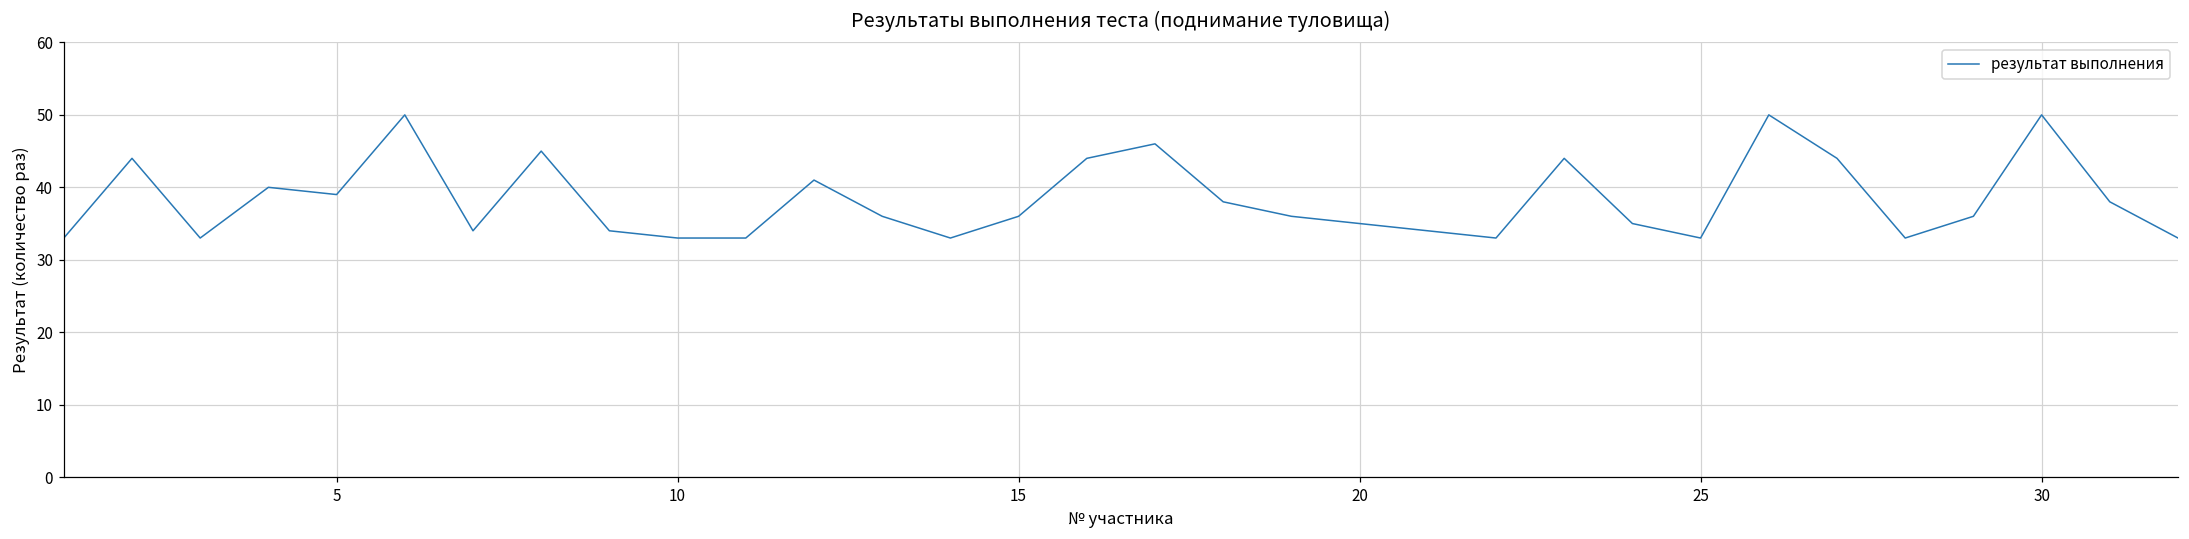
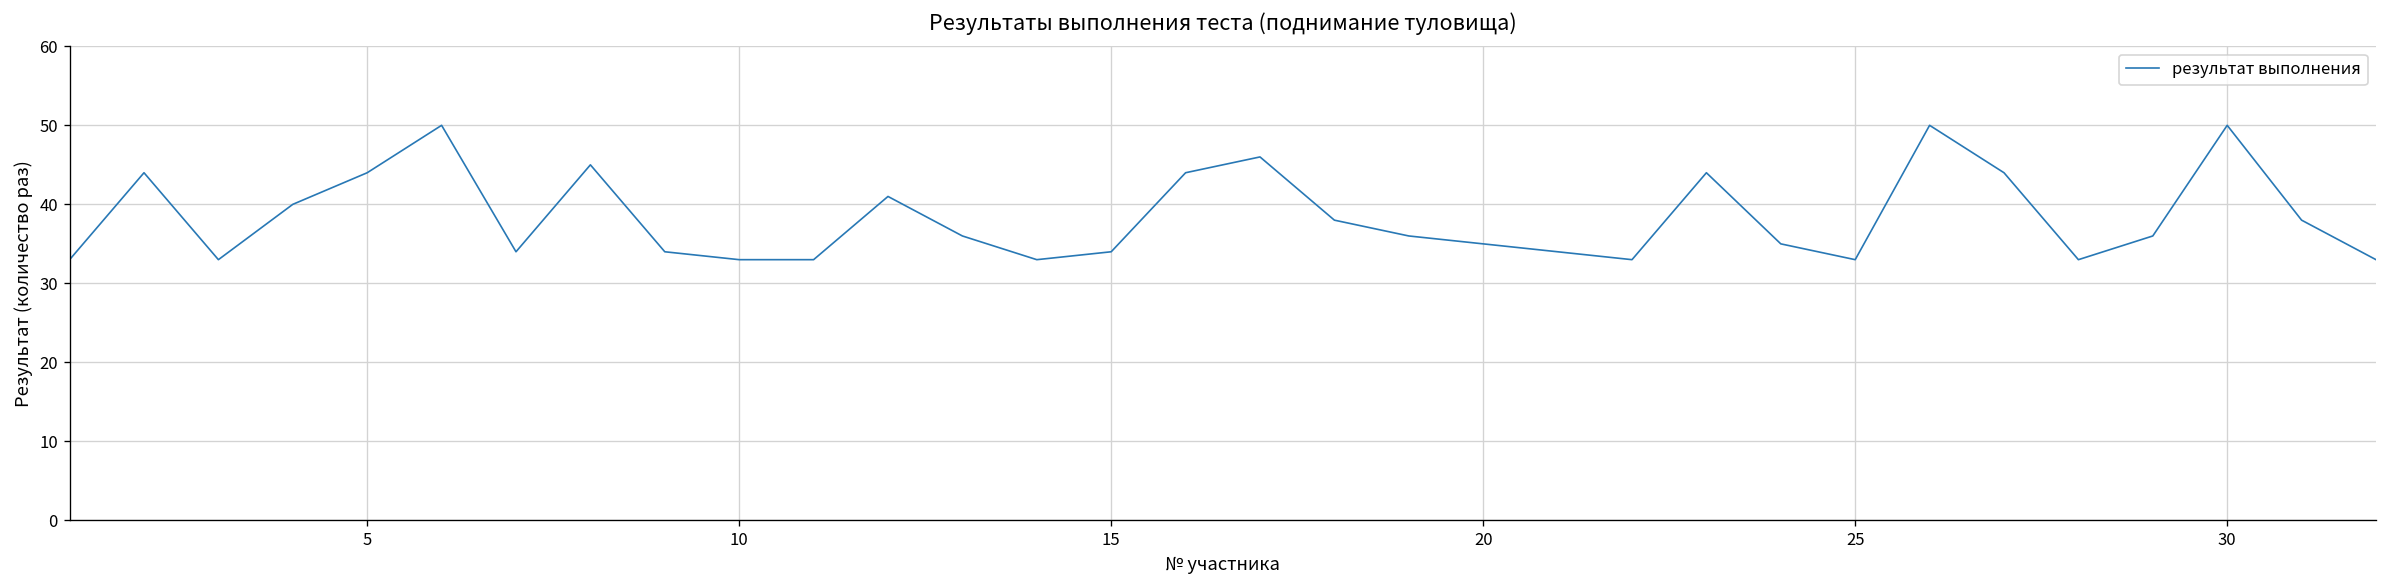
5: 39 -> 44
15: 36 -> 34
